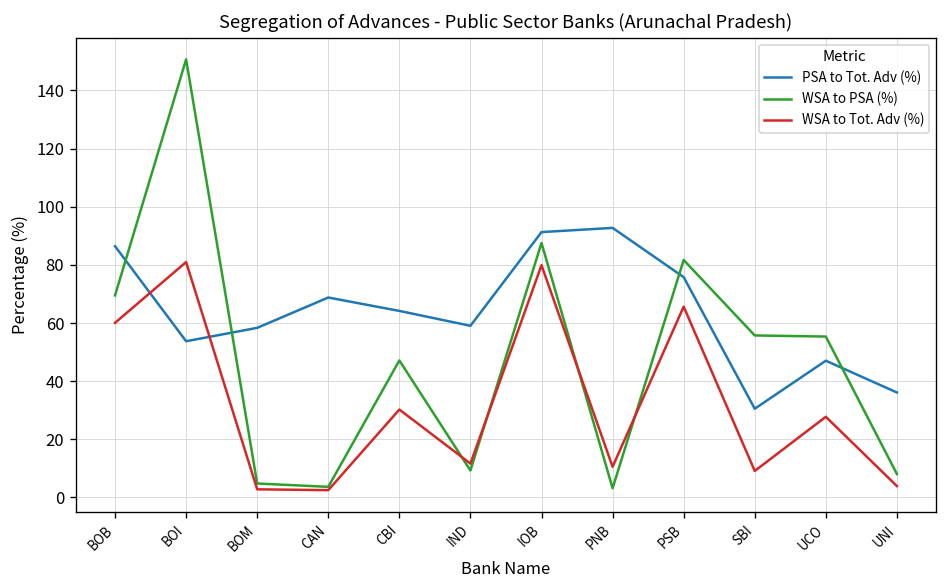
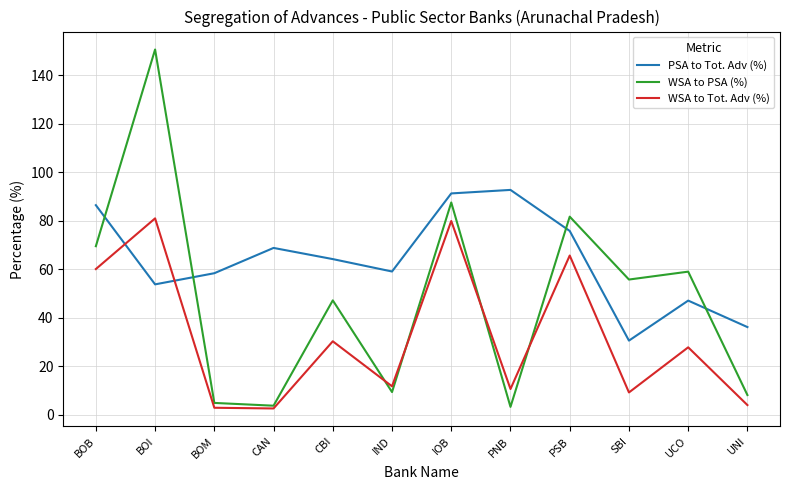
WSA to PSA (%), UCO: 55 -> 59
